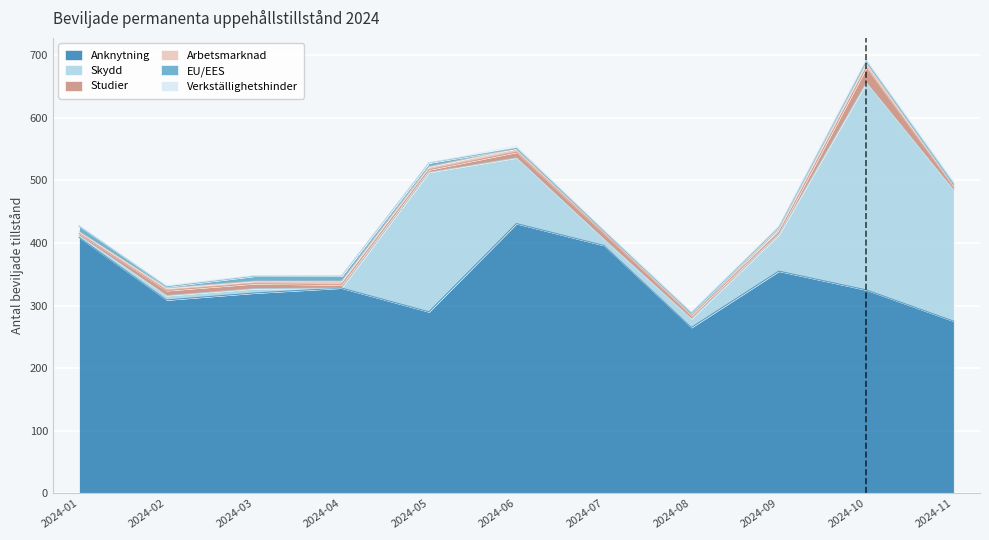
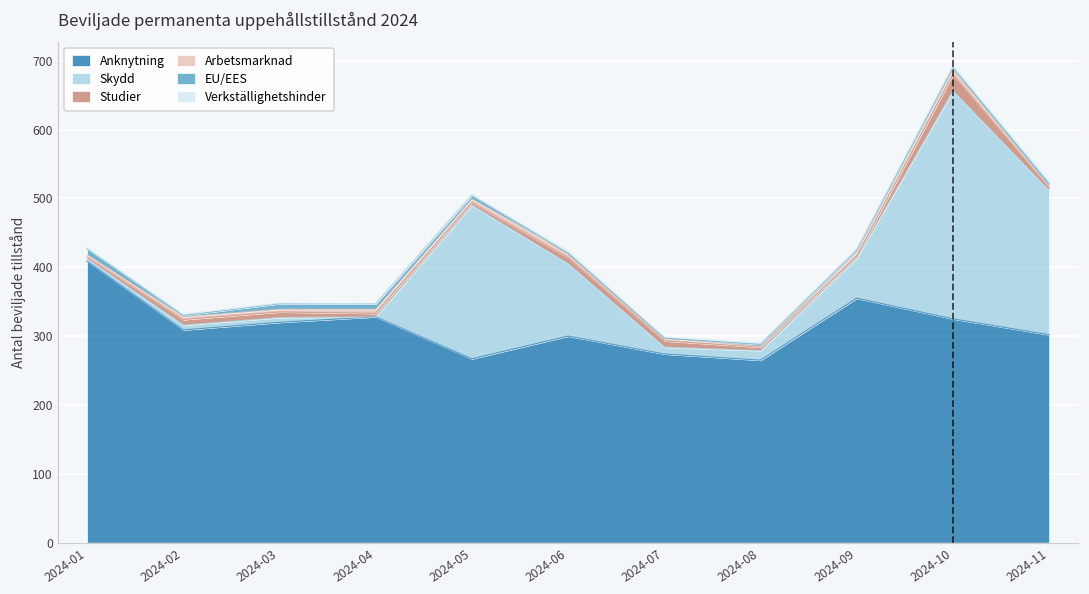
Anknytning, 2024-05: 290 -> 270
Anknytning, 2024-06: 430 -> 300
Anknytning, 2024-07: 400 -> 270
Anknytning, 2024-11: 280 -> 300
